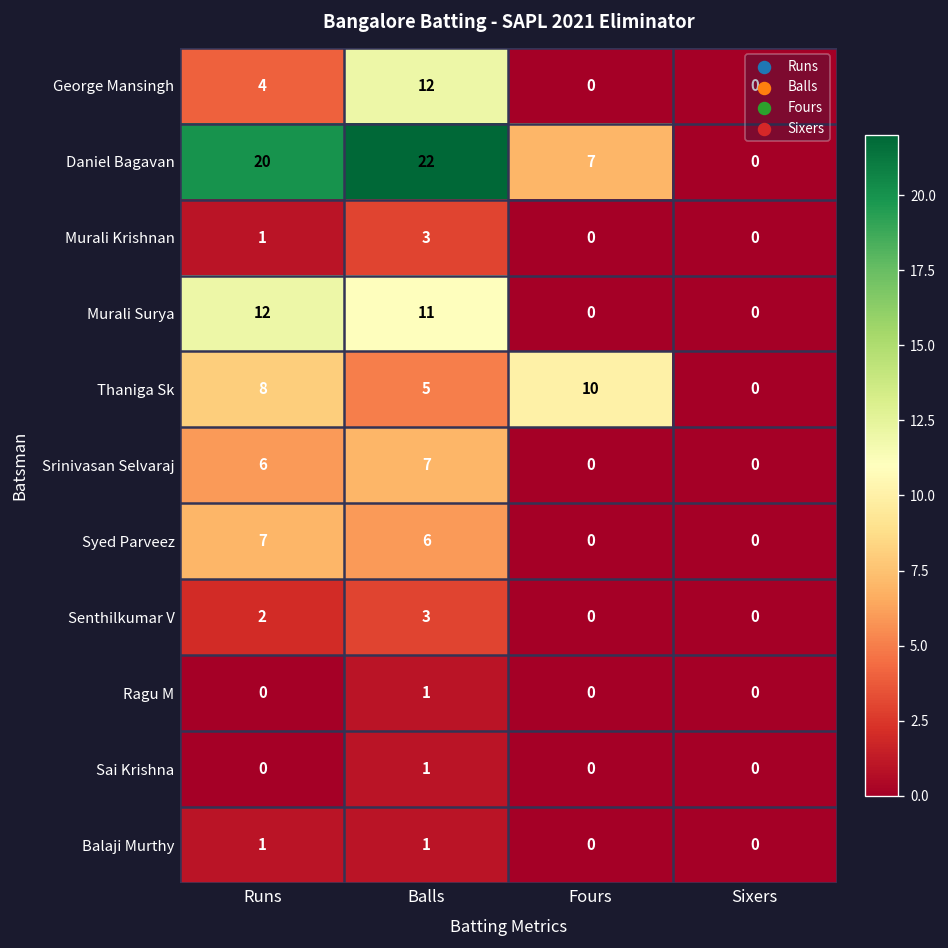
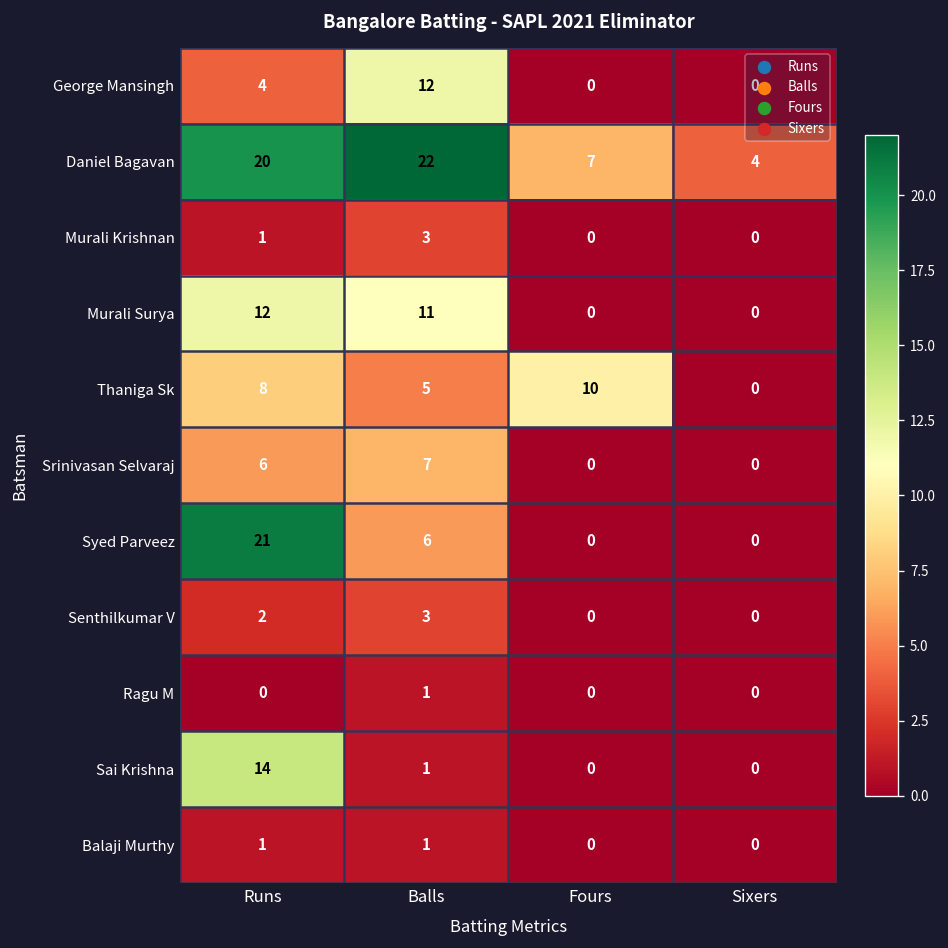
Daniel Bagavan, Sixers: 0 -> 4
Syed Parveez, Runs: 7 -> 21
Sai Krishna, Runs: 0 -> 14
